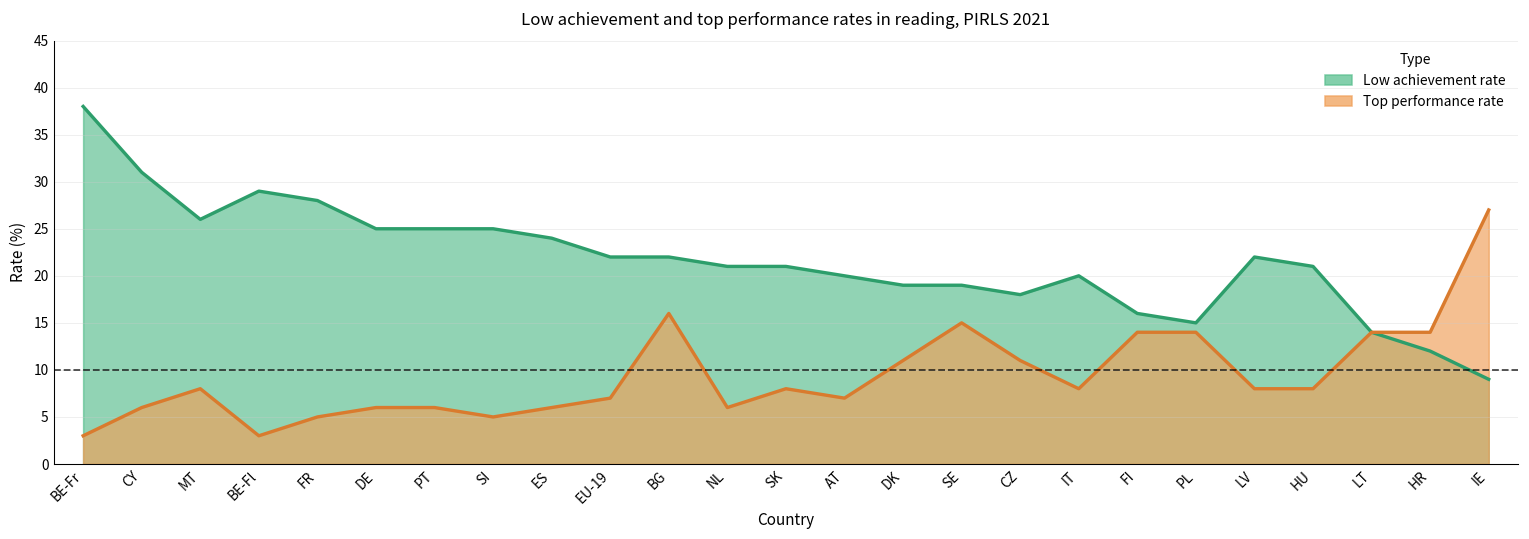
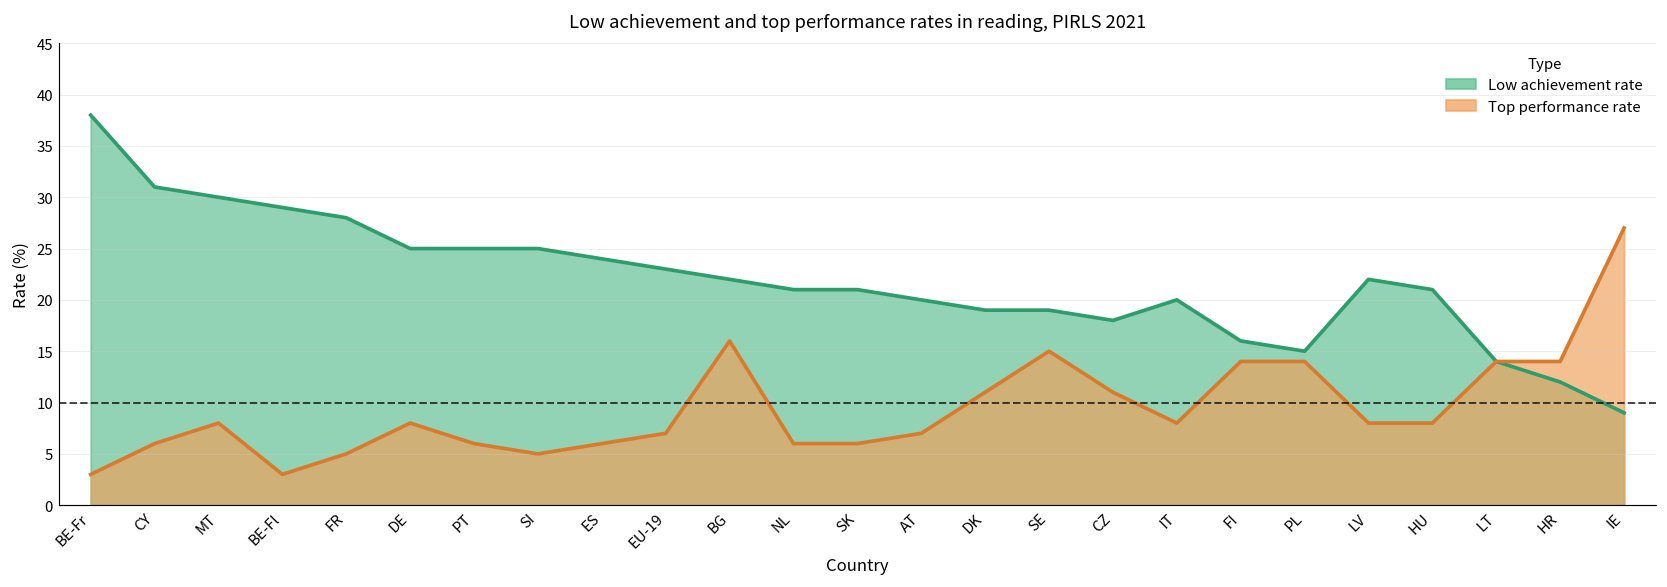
Low achievement rate, MT: 26 -> 30
Top performance rate, DE: 6 -> 8
Low achievement rate, EU-19: 22 -> 23
Top performance rate, SK: 8 -> 6
